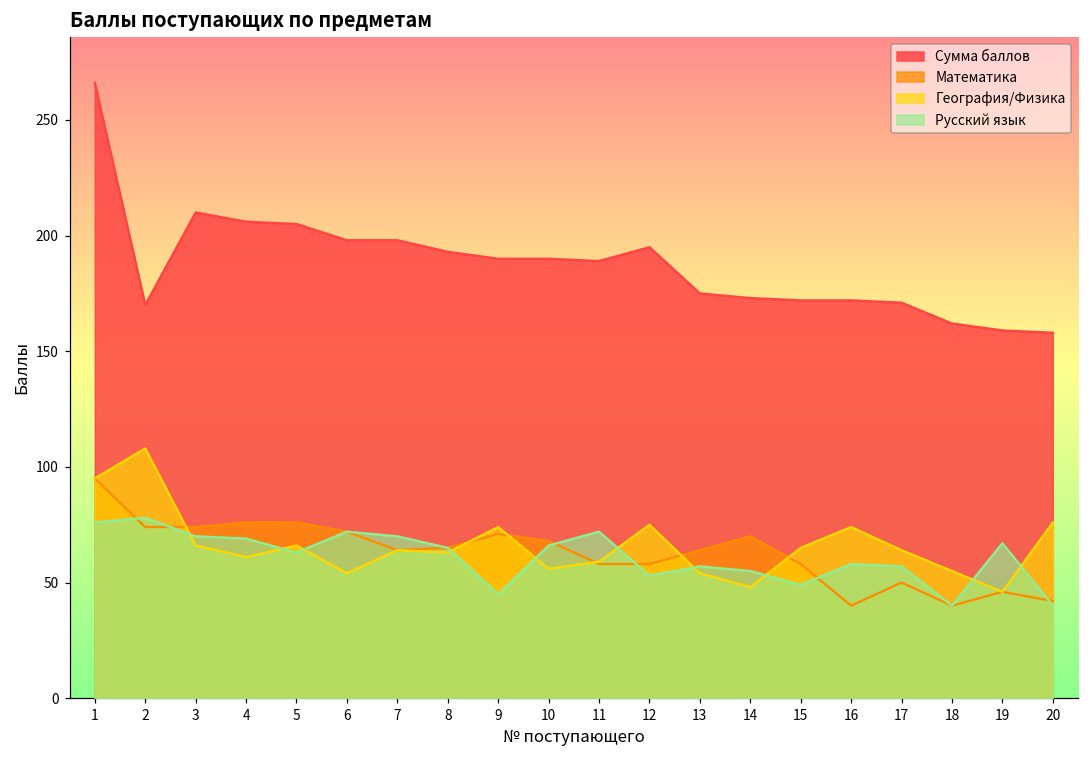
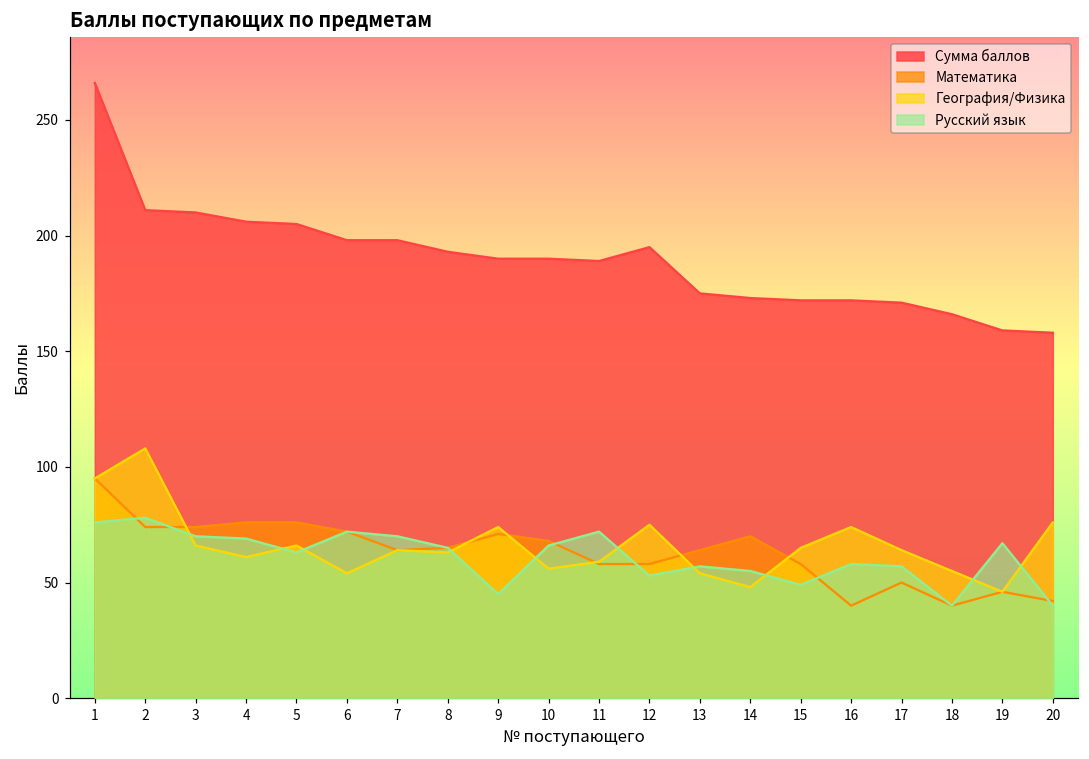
Сумма баллов, 2: 170 -> 211
Сумма баллов, 18: 162 -> 166
